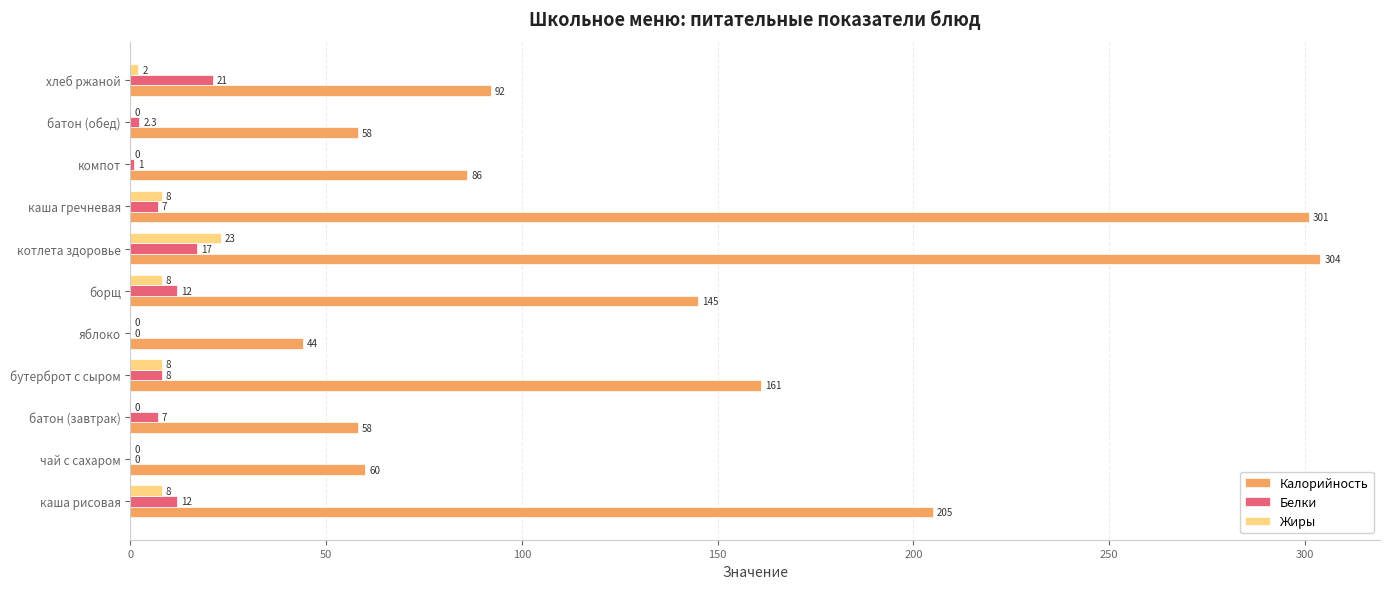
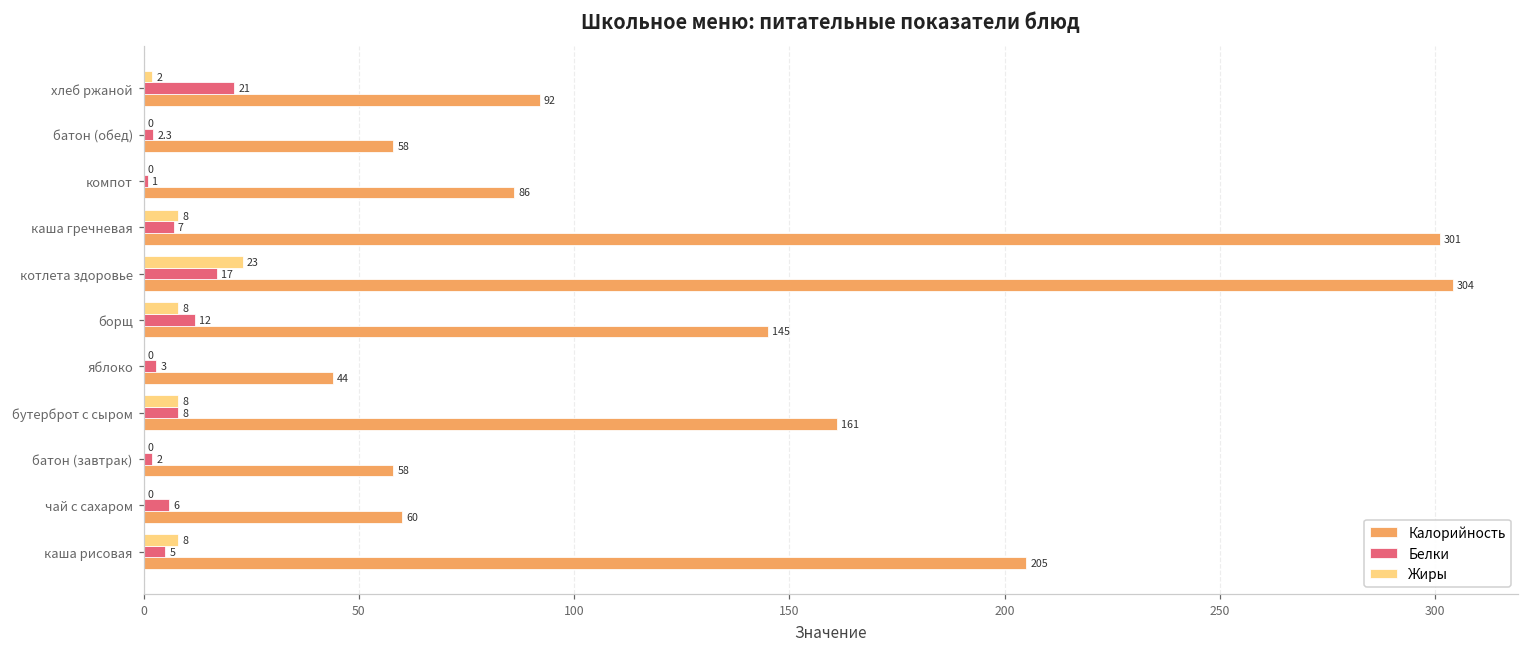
Белки, яблоко: 0 -> 3
Белки, батон (завтрак): 7 -> 2
Белки, чай с сахаром: 0 -> 6
Белки, каша рисовая: 12 -> 5
